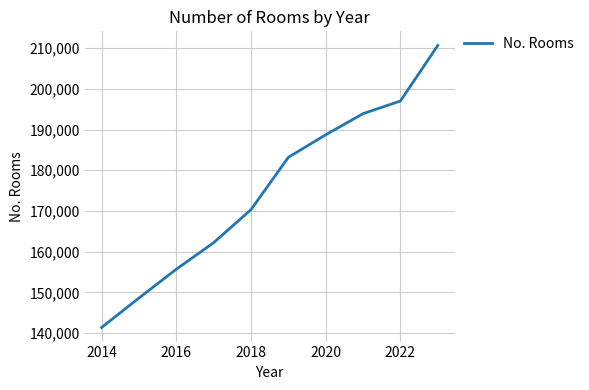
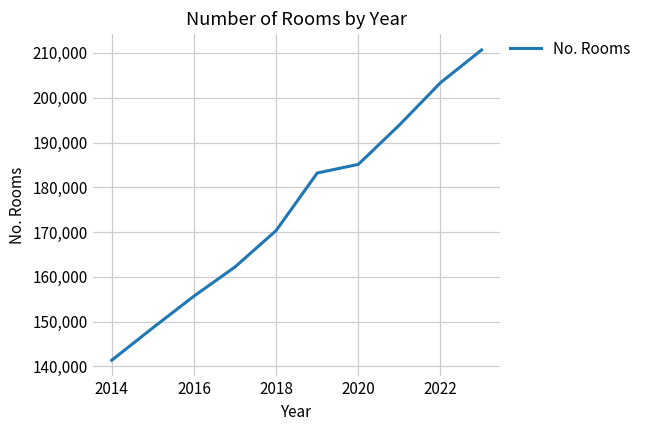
2020: 189,000 -> 185,000
2022: 197,000 -> 203,000
